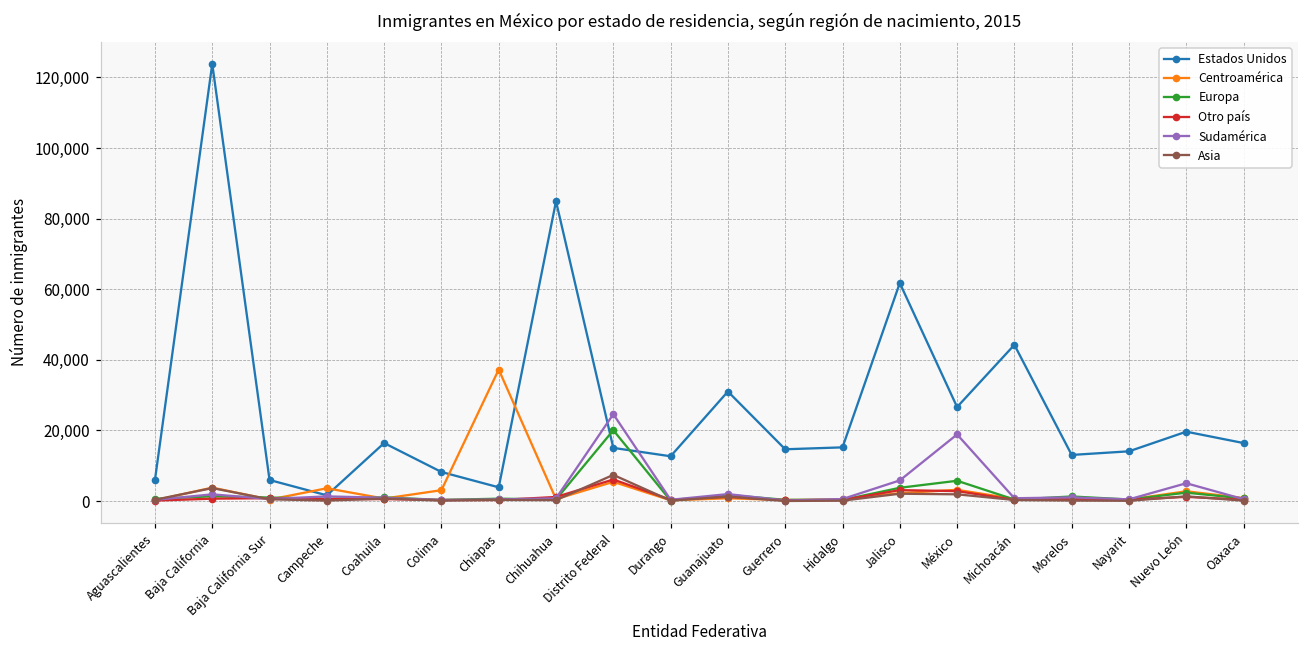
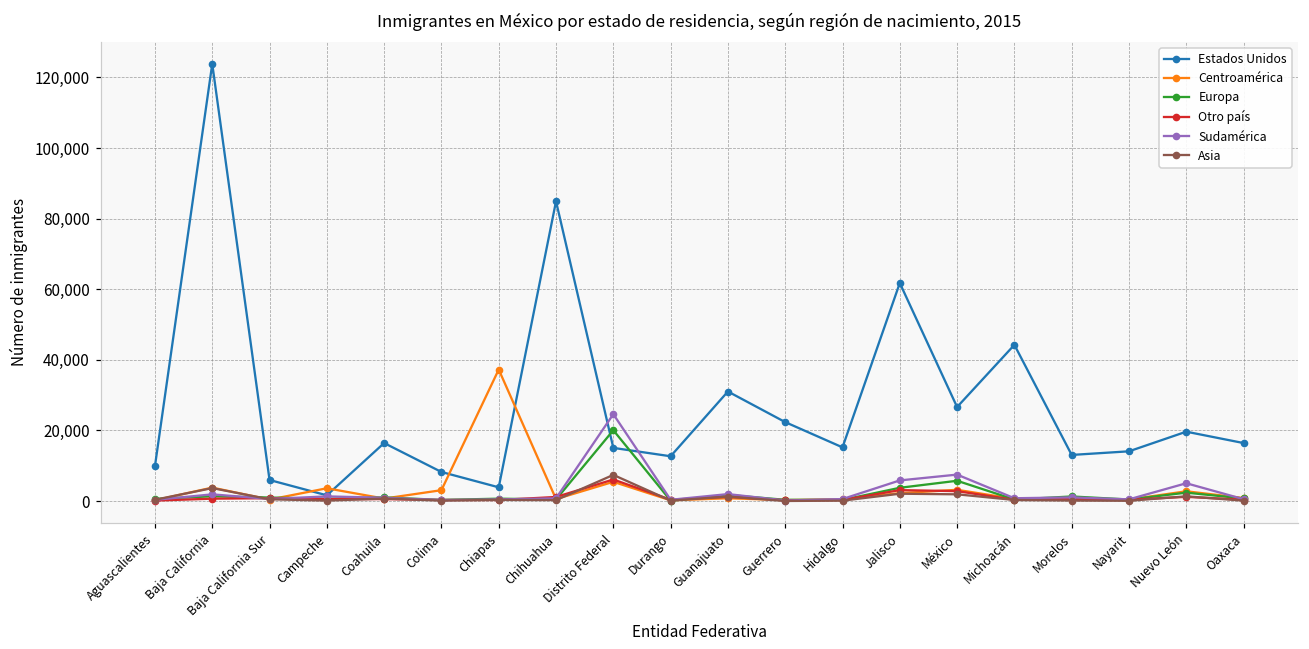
Estados Unidos, Aguascalientes: 6,000 -> 10,000
Estados Unidos, Guerrero: 15,000 -> 22,000
Sudamérica, México: 19,000 -> 7,000
